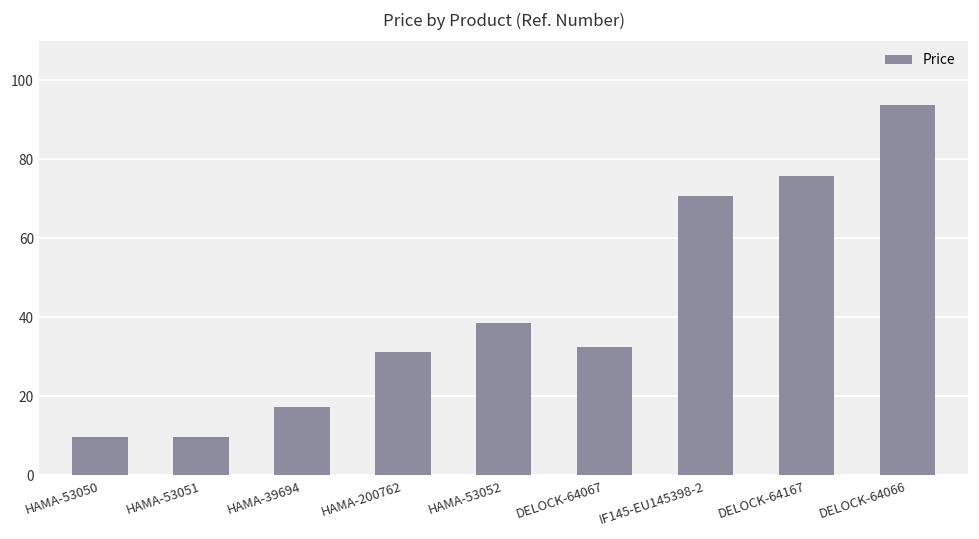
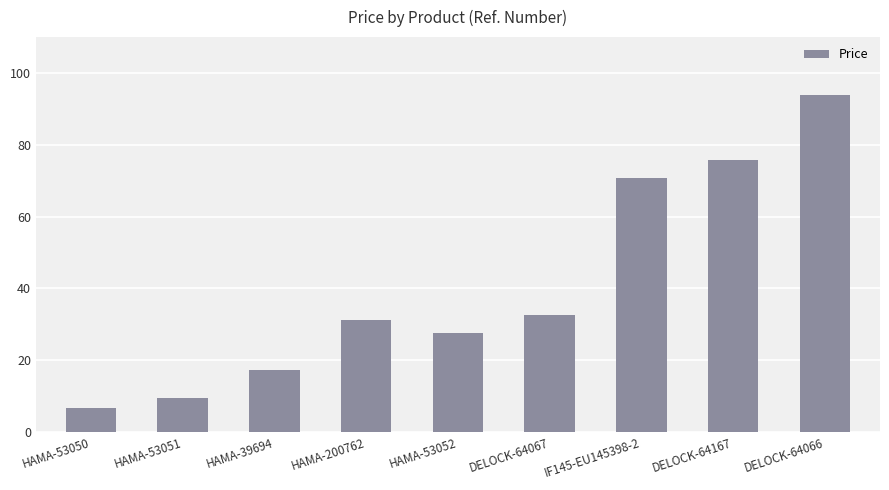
HAMA-53050: 10 -> 7
HAMA-53052: 39 -> 28
